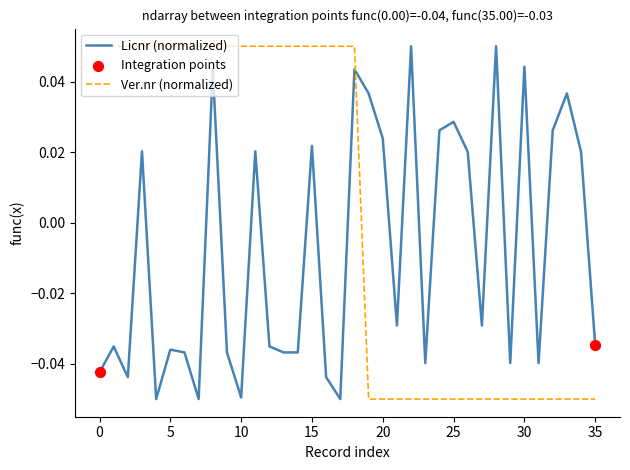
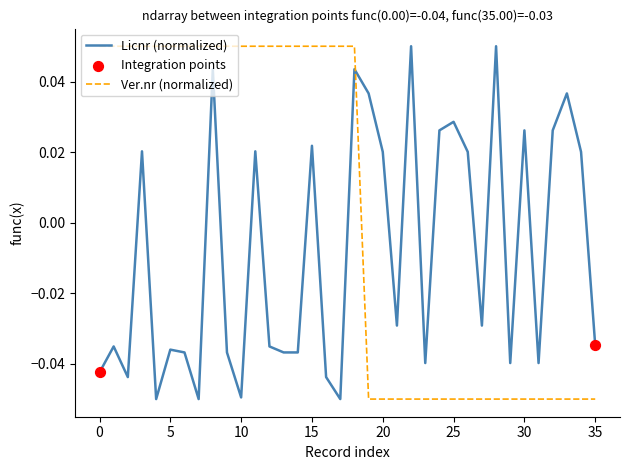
Licnr (normalized), 20: 0.024 -> 0.020
Licnr (normalized), 30: 0.044 -> 0.026
